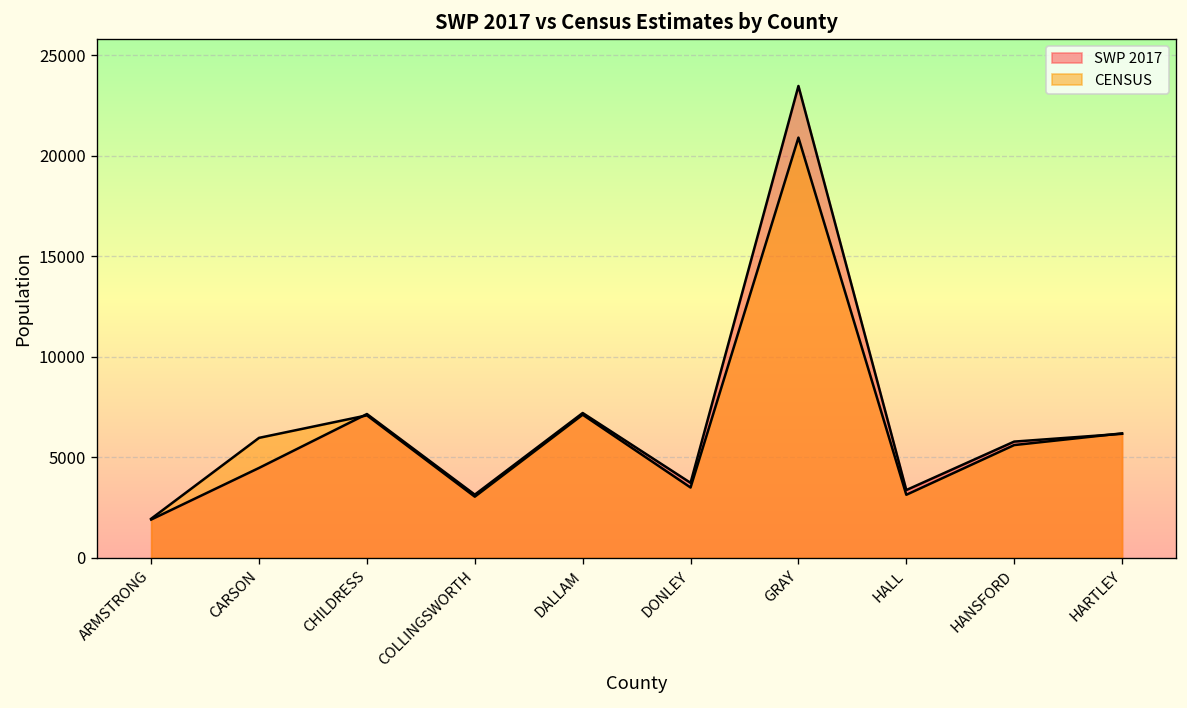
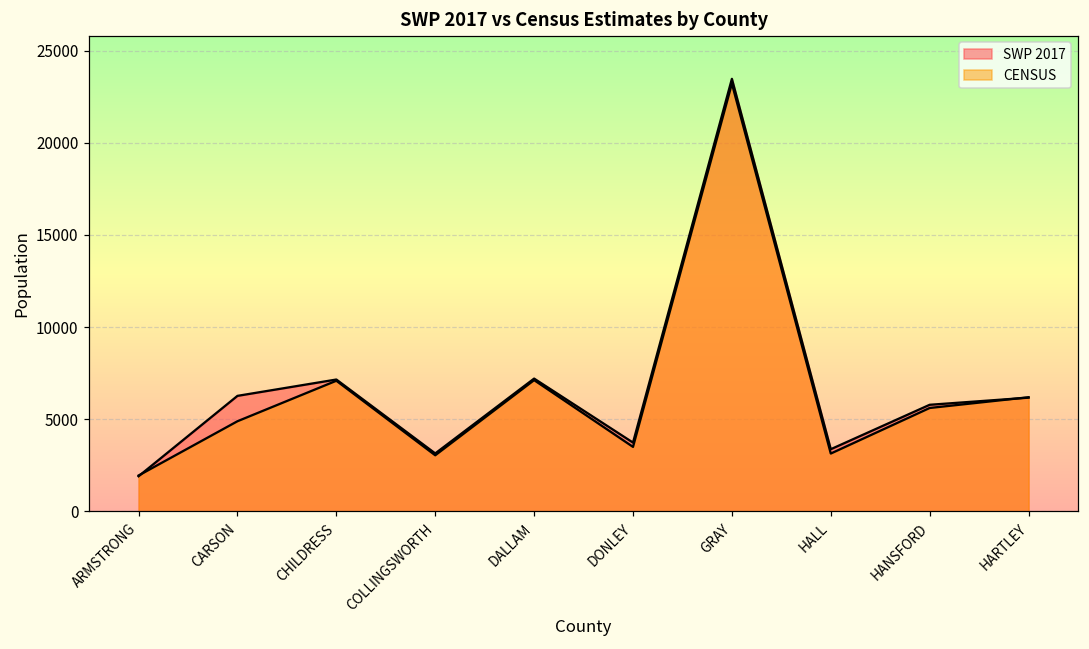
SWP 2017, CARSON: 4500 -> 6300
CENSUS, CARSON: 6000 -> 4900
CENSUS, GRAY: 20900 -> 23200
